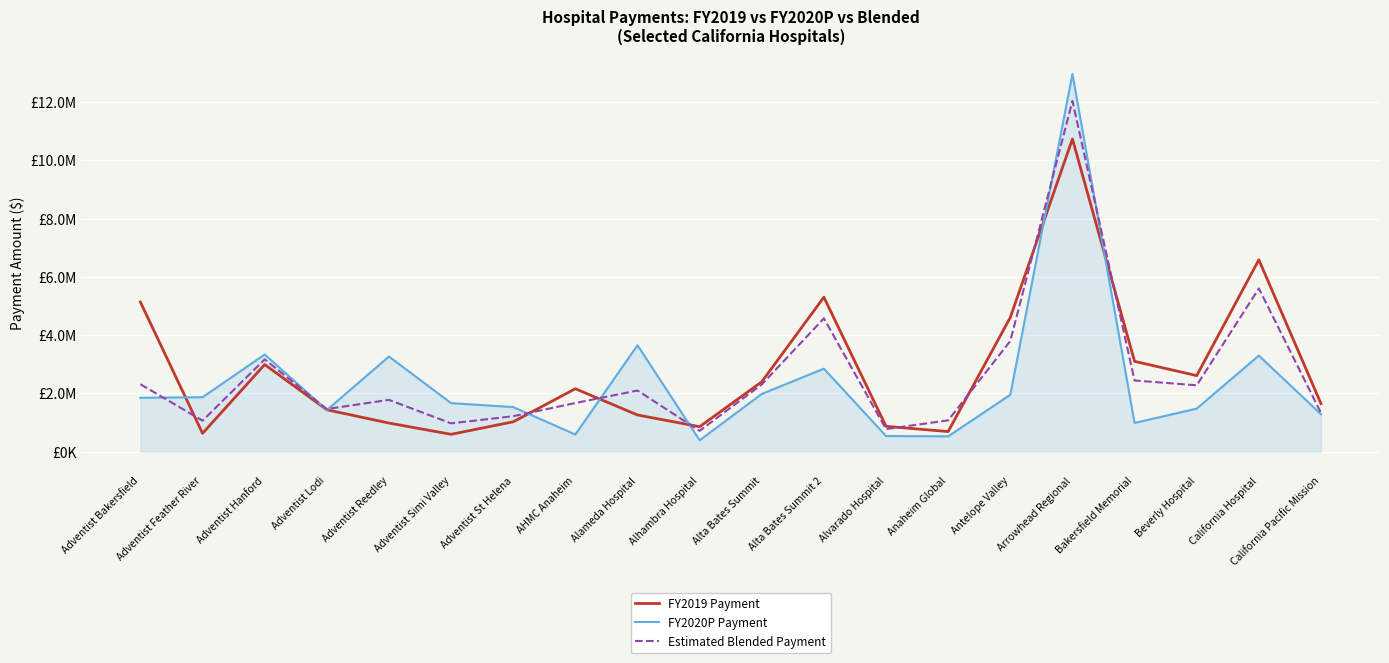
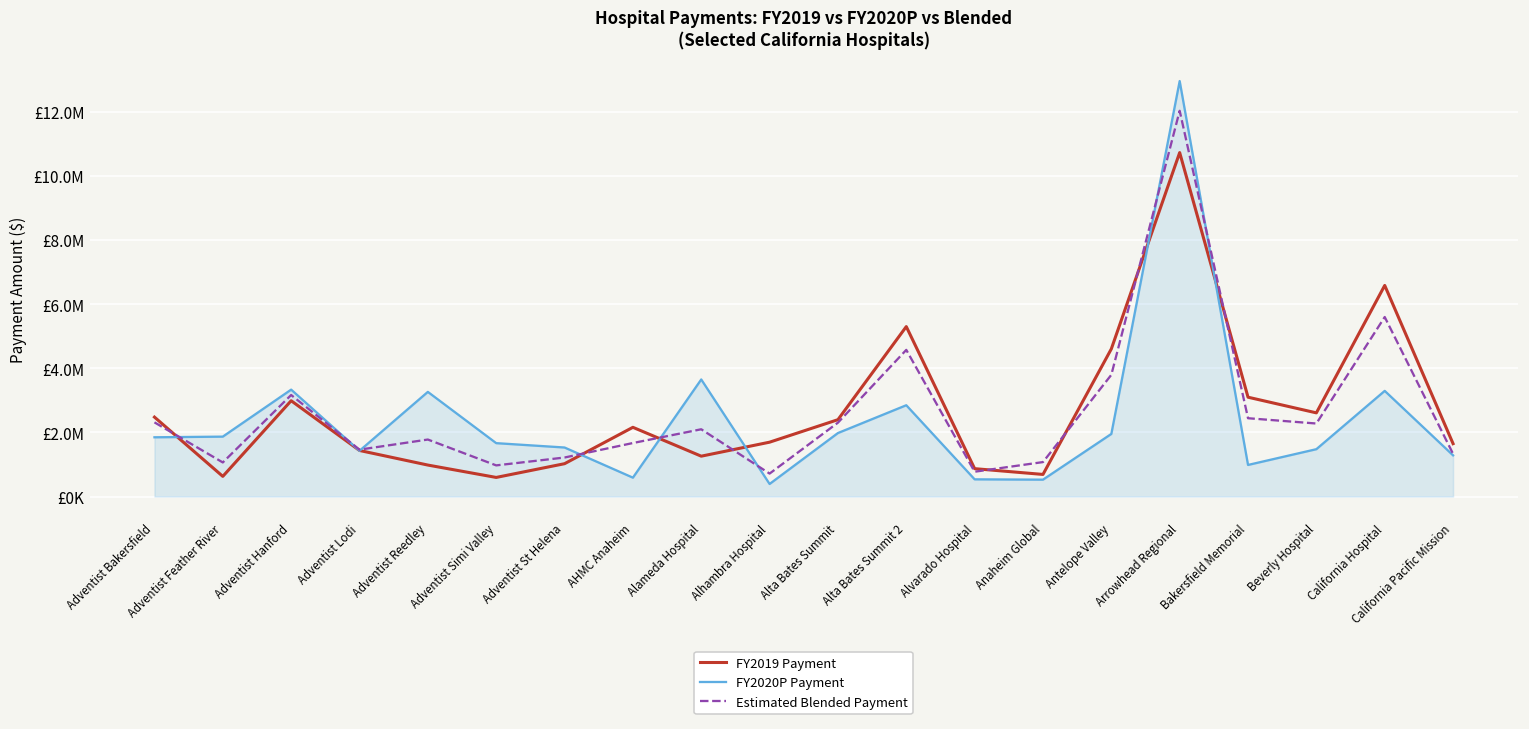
FY2019 Payment, Adventist Bakersfield: £5100000 -> £2500000
FY2019 Payment, Alhambra Hospital: £900000 -> £1700000
